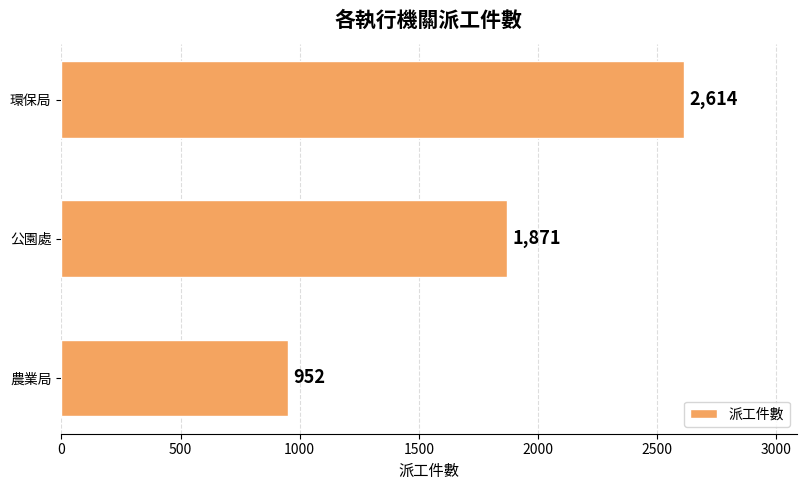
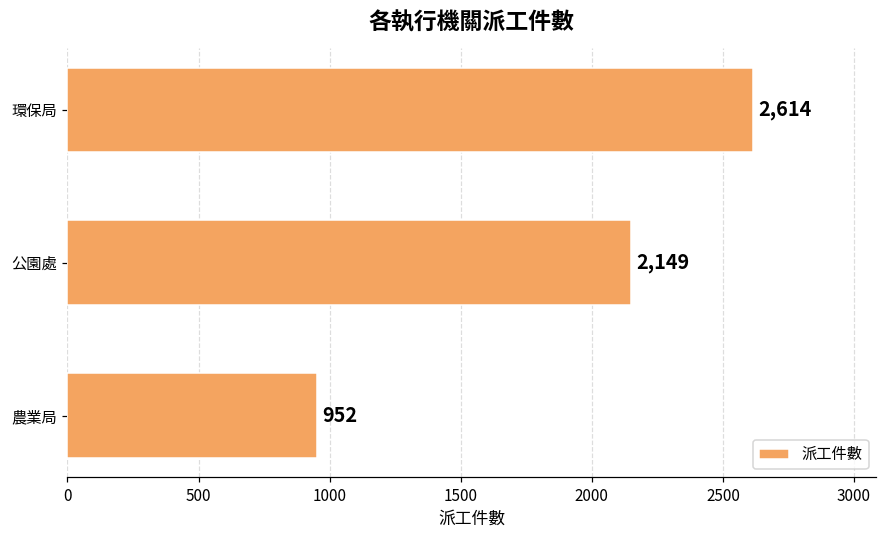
公園處: 1,871 -> 2,149
